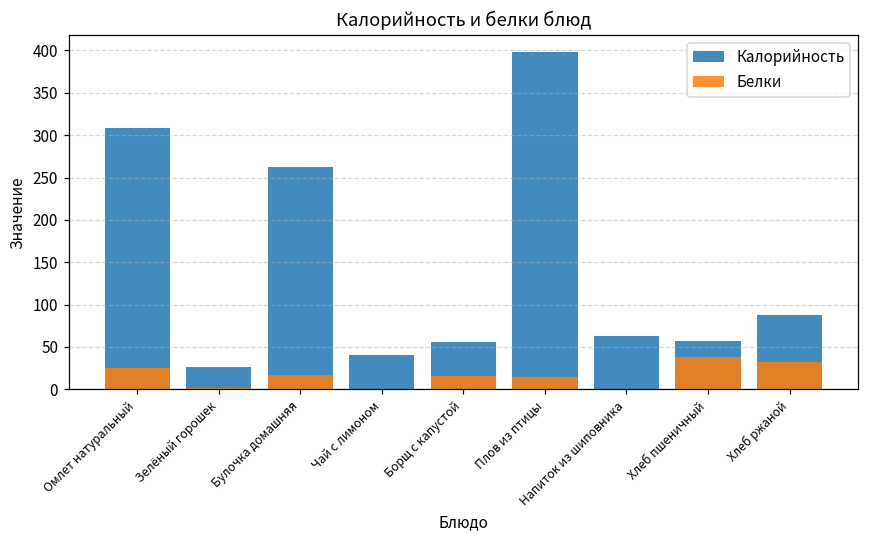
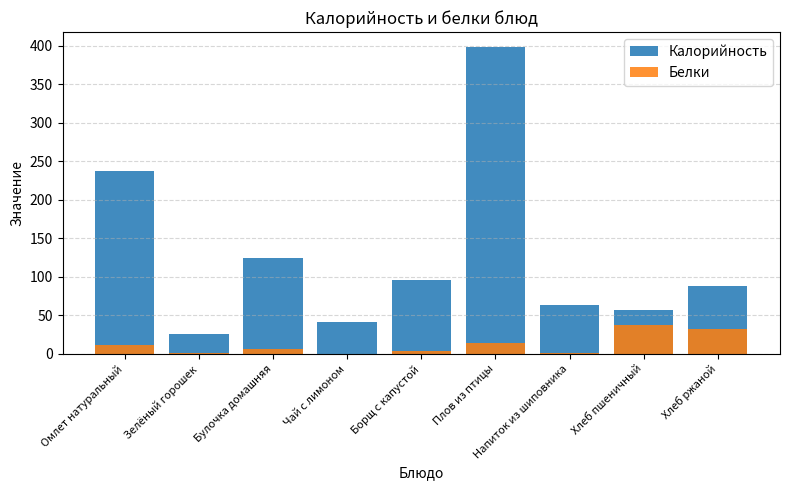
Калорийность, Омлет натуральный: 310 -> 240
Белки, Омлет натуральный: 30 -> 10
Калорийность, Булочка домашняя: 260 -> 120
Белки, Булочка домашняя: 20 -> 10
Калорийность, Борщ с капустой: 60 -> 100
Белки, Борщ с капустой: 20 -> 0
